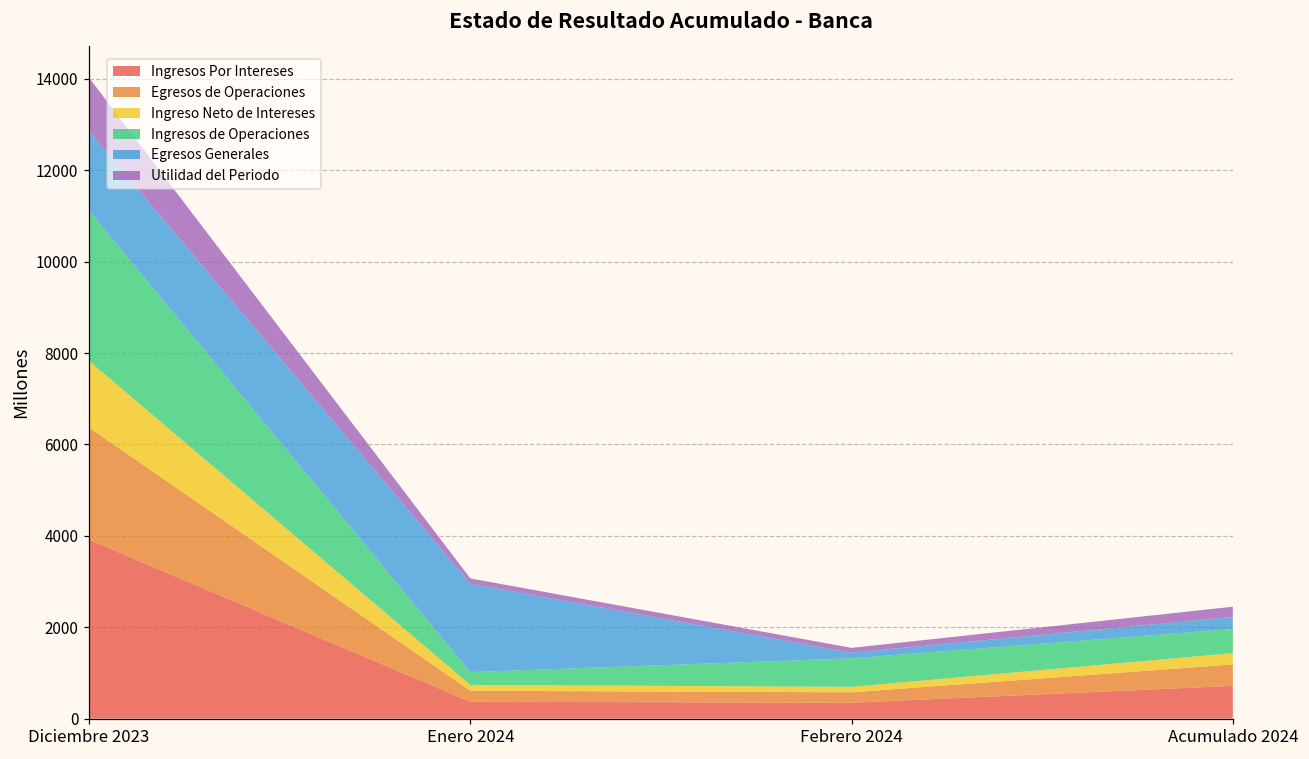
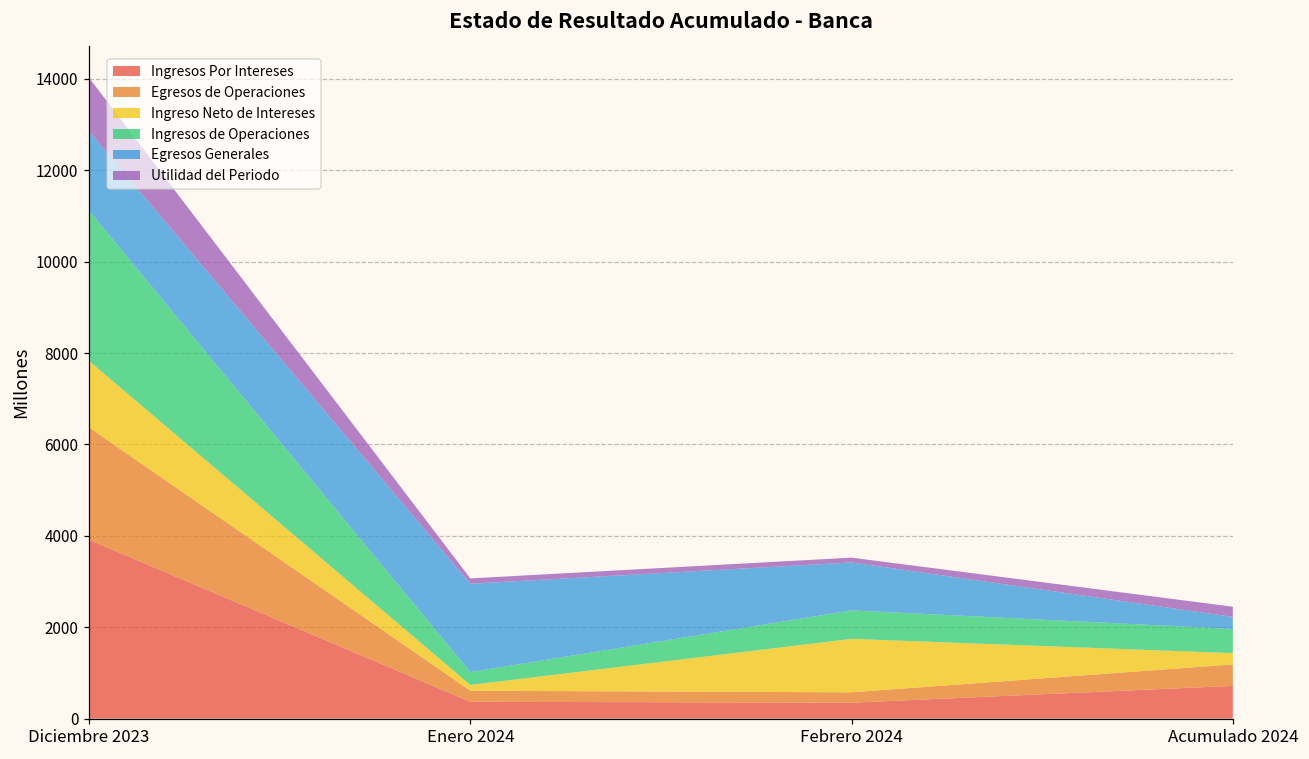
Ingreso Neto de Intereses, Febrero 2024: 100 -> 1200
Egresos Generales, Febrero 2024: 100 -> 1000
